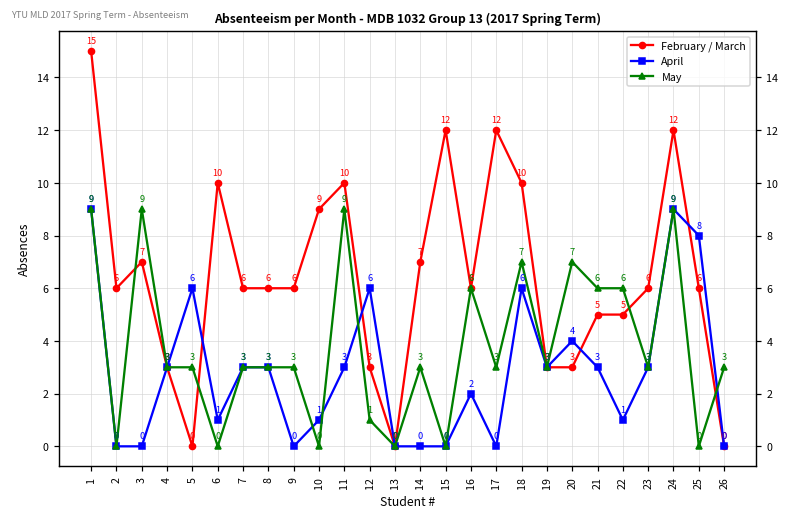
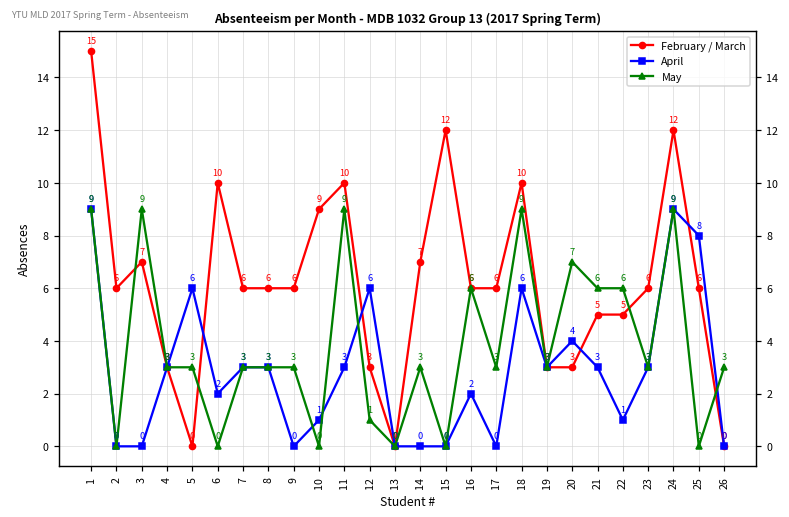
April, 6: 1 -> 2
February / March, 17: 12 -> 6
May, 18: 7 -> 9
